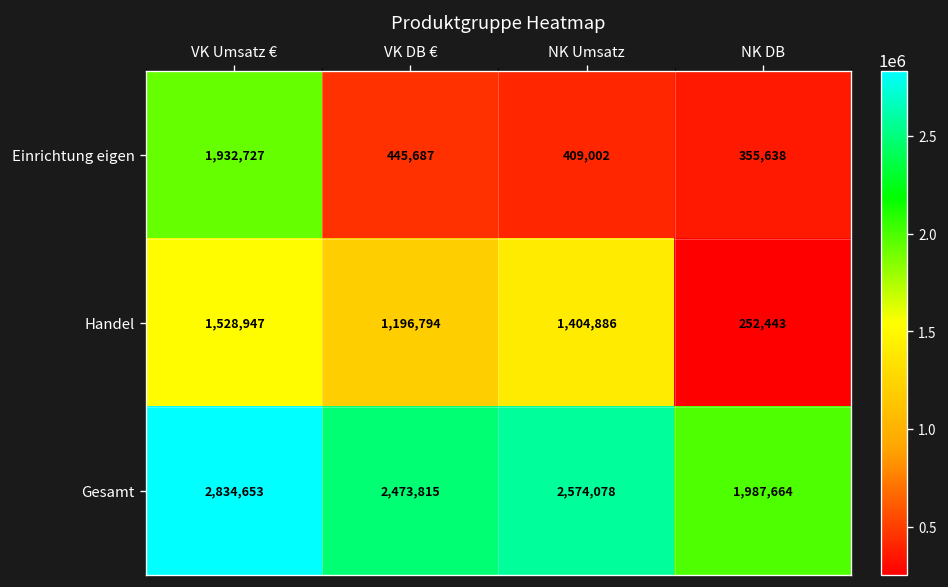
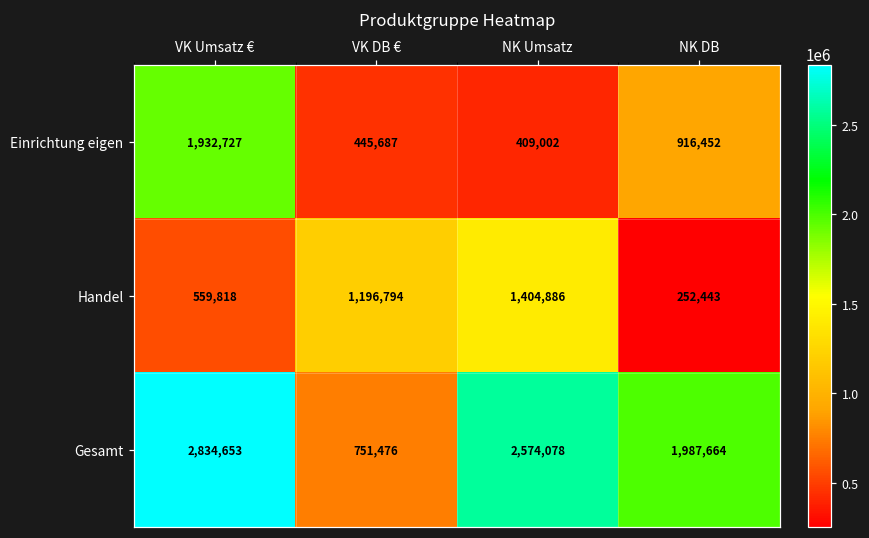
Einrichtung eigen, NK DB: 355,638 -> 916,452
Handel, VK Umsatz €: 1,528,947 -> 559,818
Gesamt, VK DB €: 2,473,815 -> 751,476
